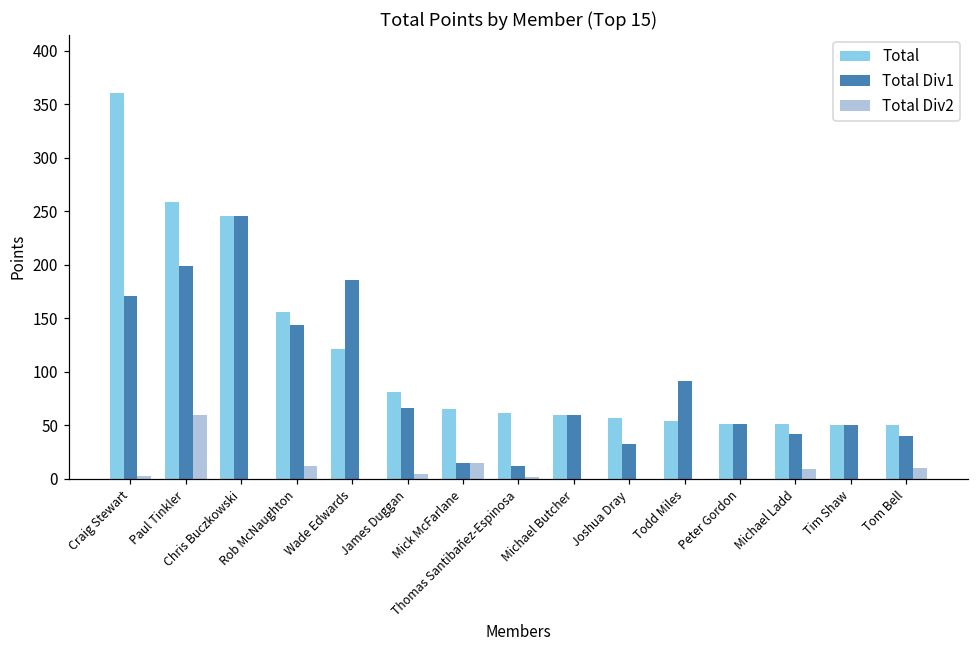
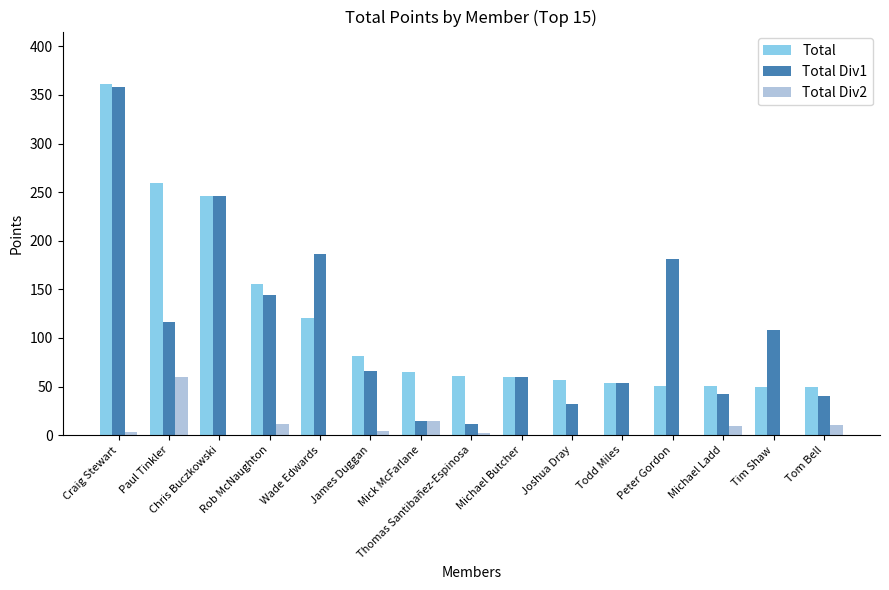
Total Div1, Craig Stewart: 170 -> 360
Total Div1, Paul Tinkler: 200 -> 120
Total Div1, Todd Miles: 90 -> 50
Total Div1, Peter Gordon: 50 -> 180
Total Div1, Tim Shaw: 50 -> 110
